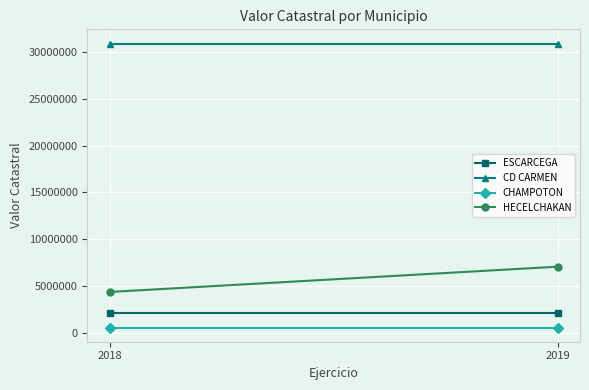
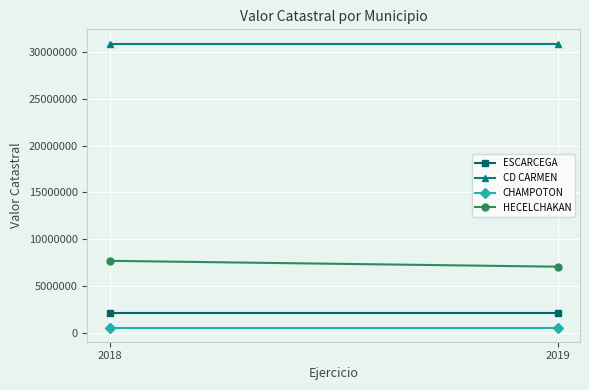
HECELCHAKAN, 2018: 4000000 -> 8000000
